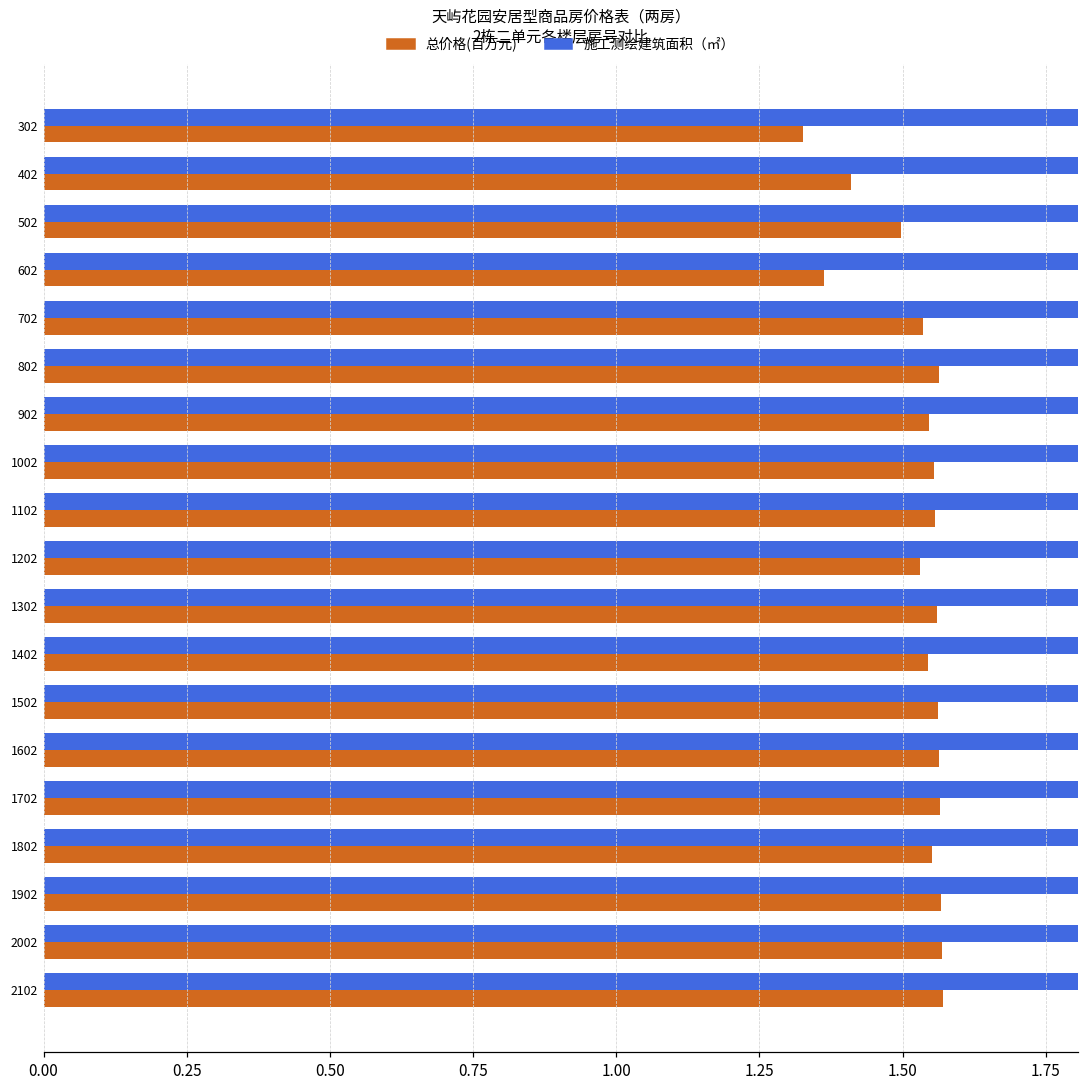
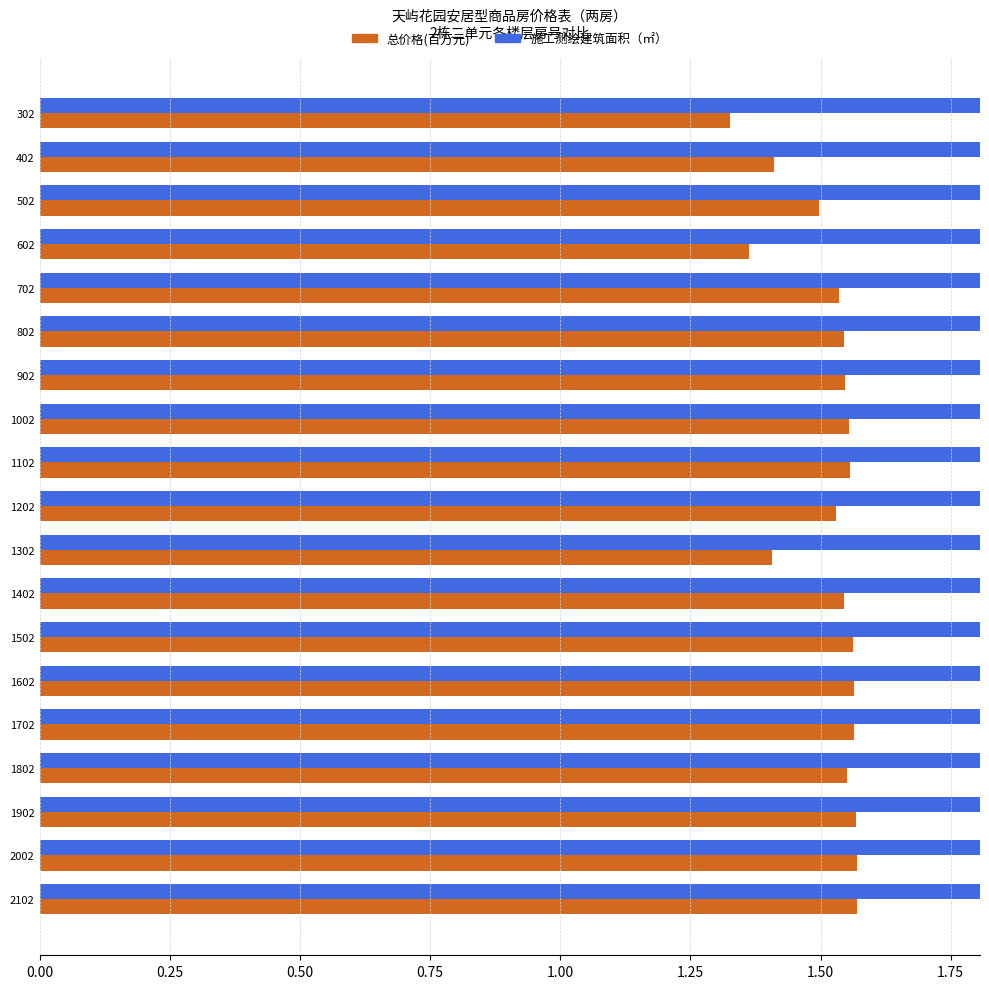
总价格(百万元), 802: 1.56 -> 1.55
总价格(百万元), 1302: 1.56 -> 1.41
